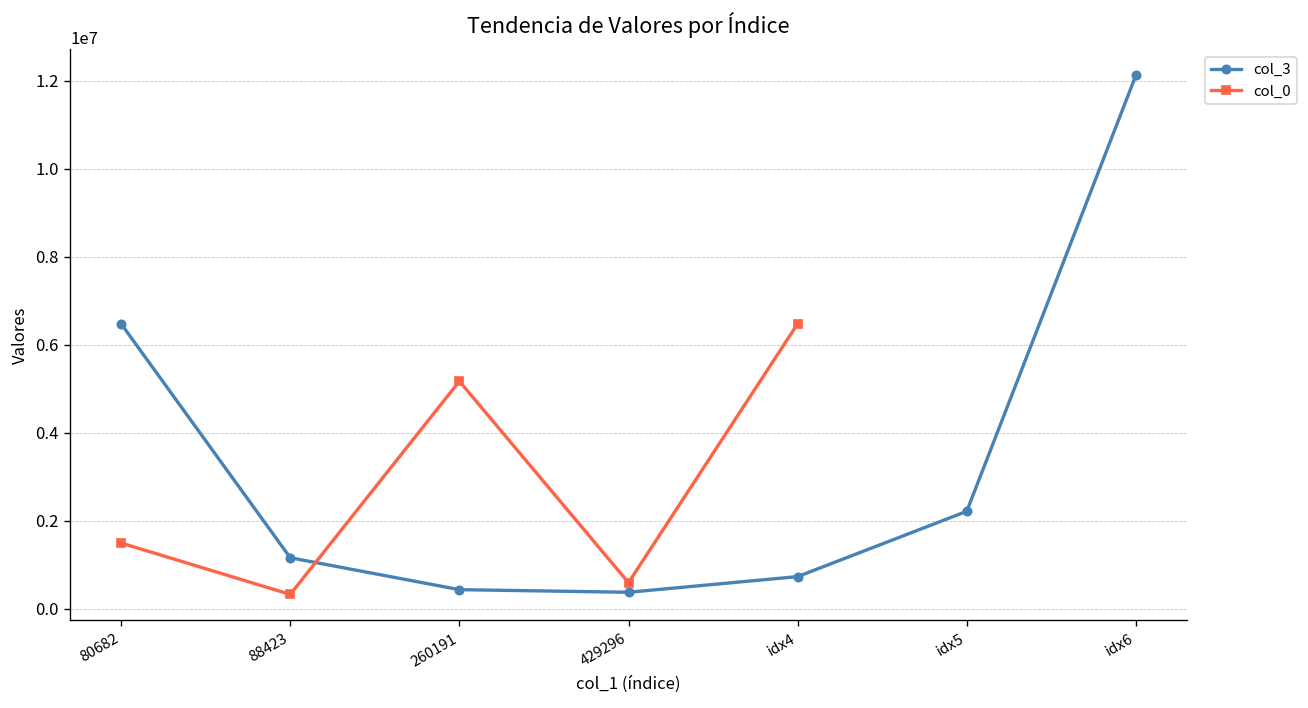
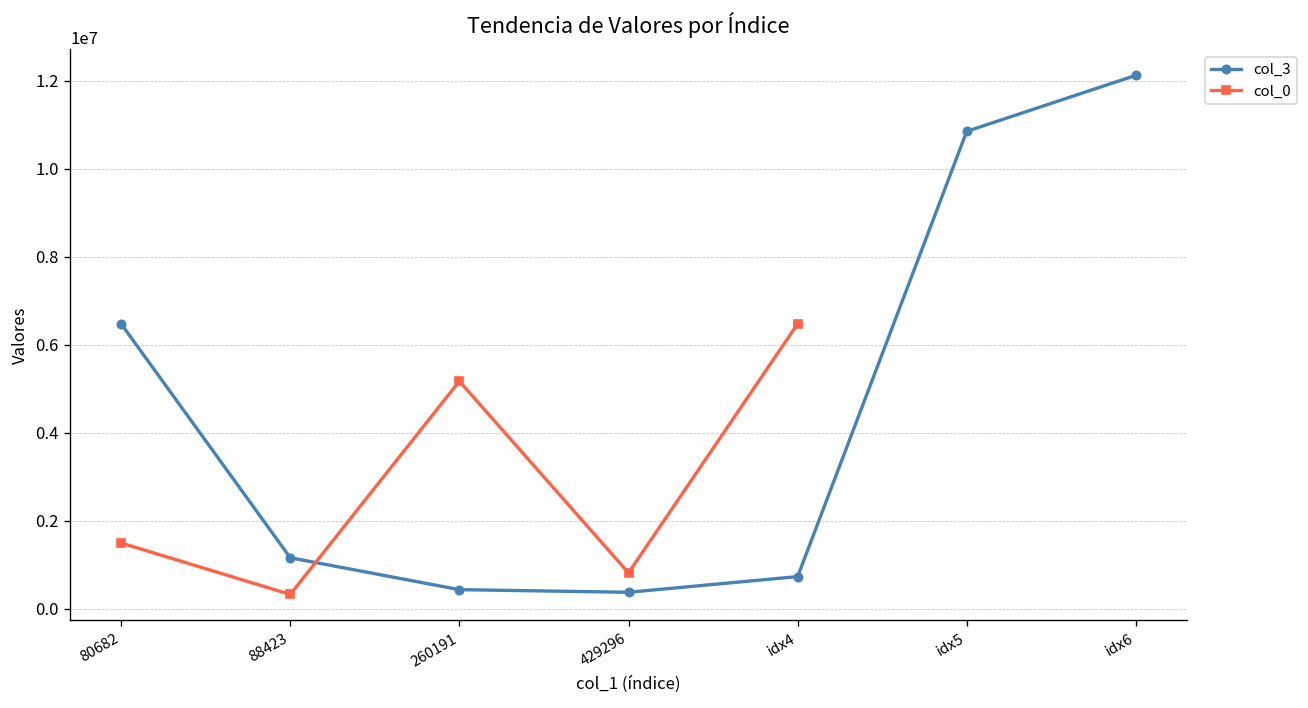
col_0, 429296: 600000 -> 800000
col_3, idx5: 2200000 -> 10800000
